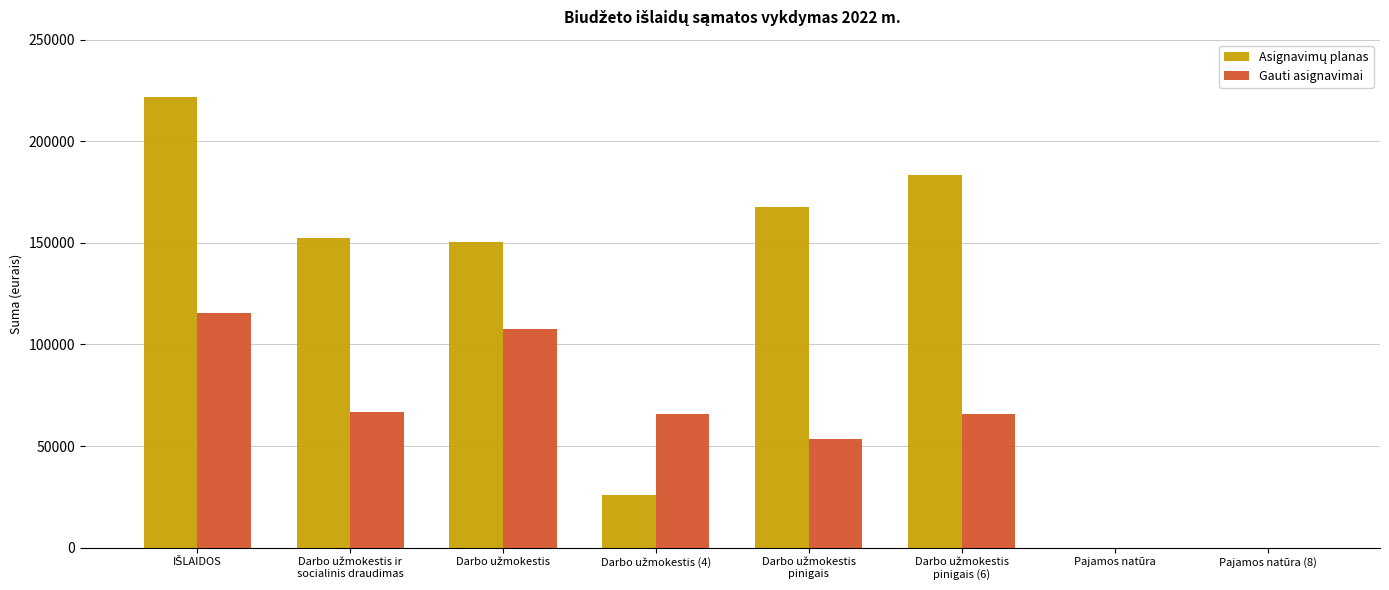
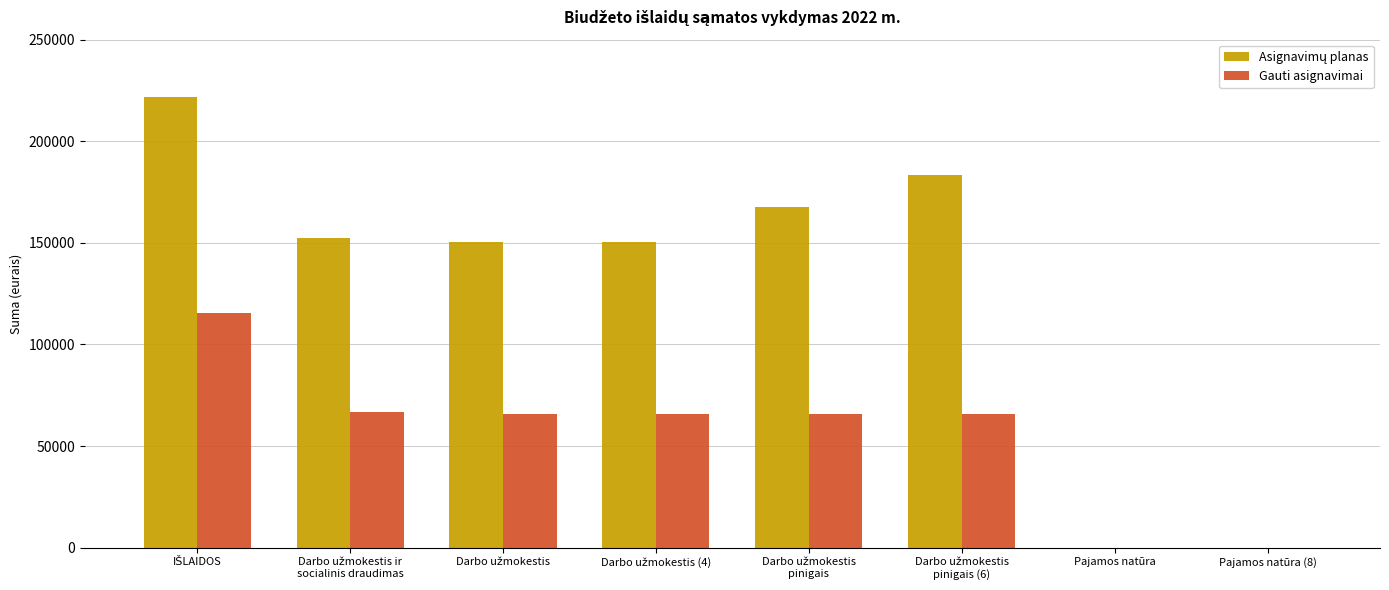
Gauti asignavimai, Darbo užmokestis: 108000 -> 66000
Asignavimų planas, Darbo užmokestis (4): 26000 -> 150000
Gauti asignavimai, Darbo užmokestis pinigais: 54000 -> 66000
